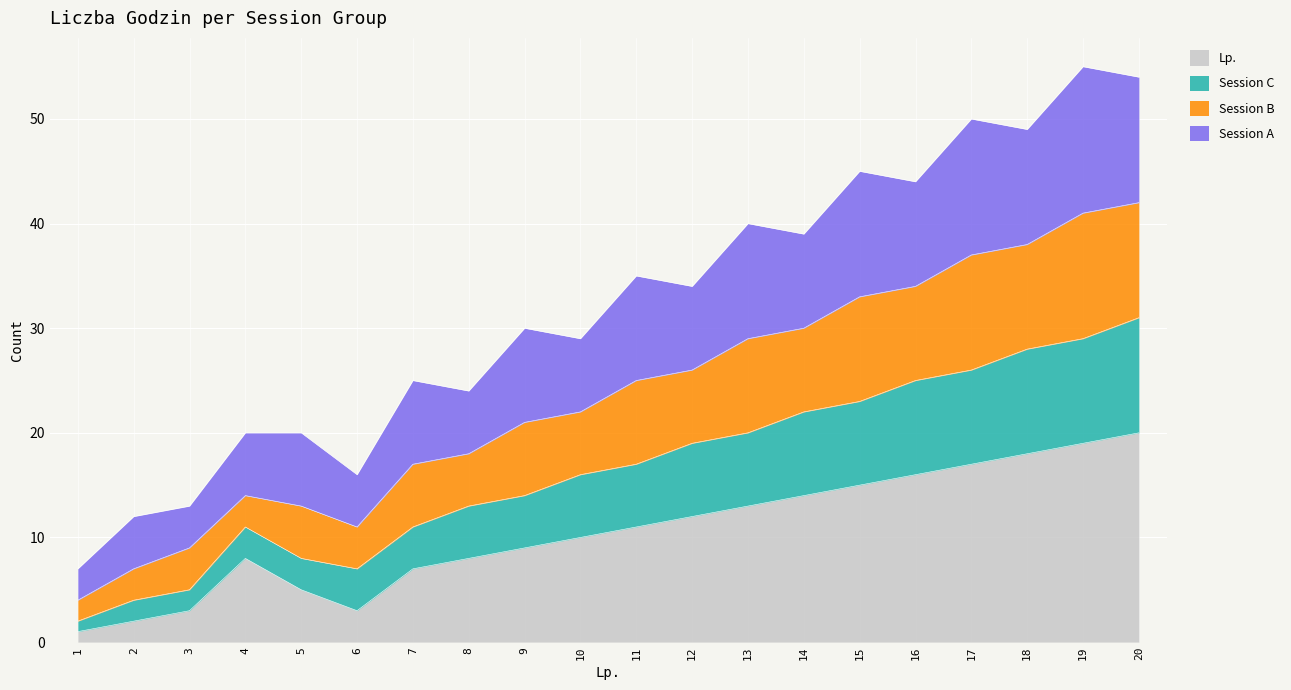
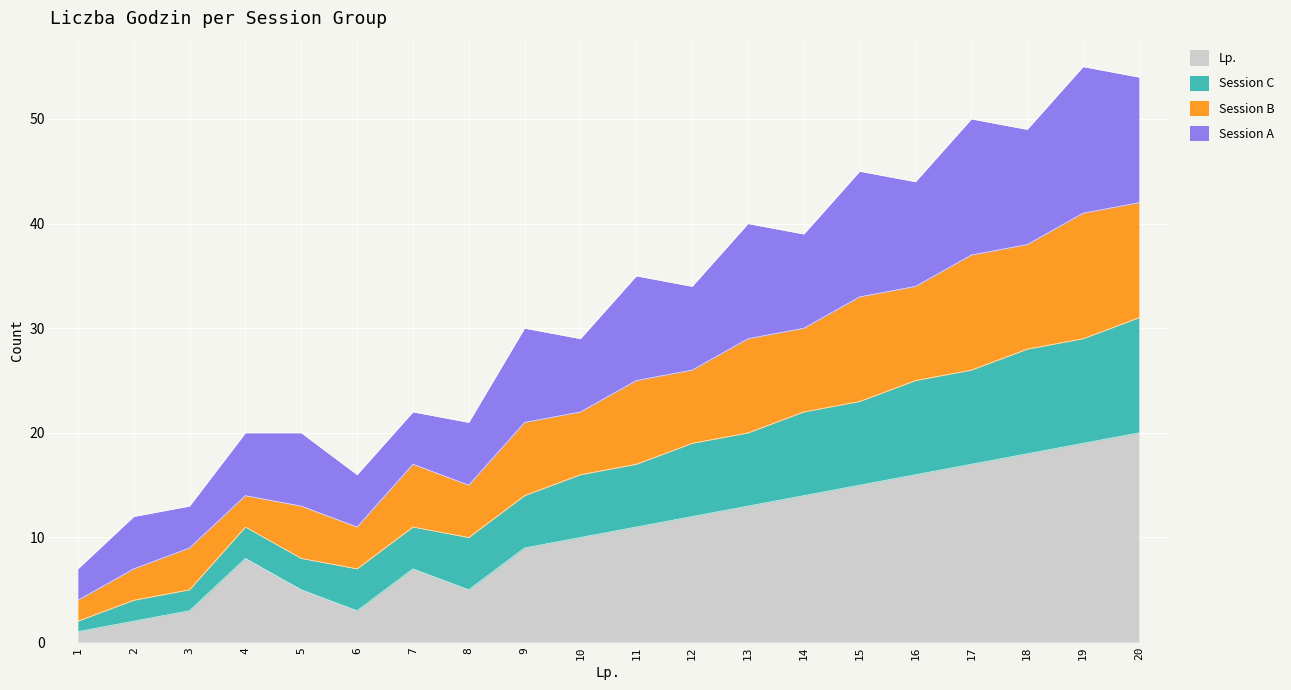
Session A, 7: 8 -> 5
Lp., 8: 8 -> 5
